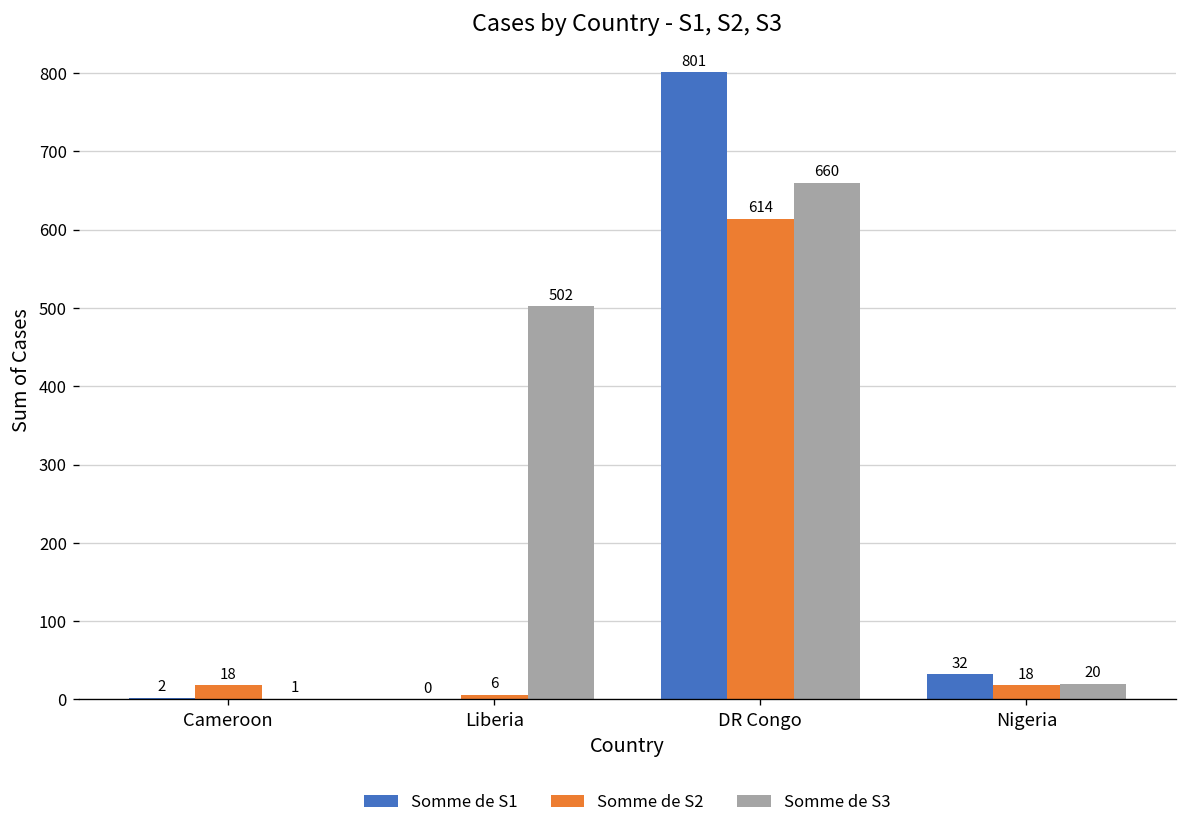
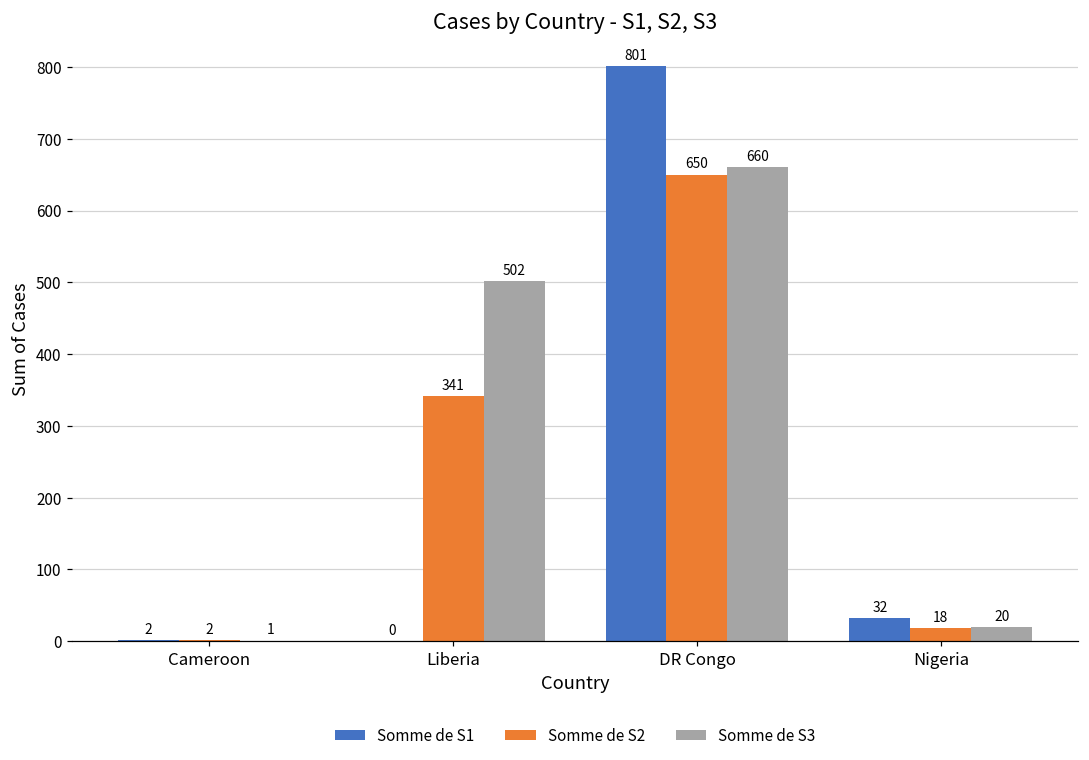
Somme de S2, Cameroon: 18 -> 2
Somme de S2, Liberia: 6 -> 341
Somme de S2, DR Congo: 614 -> 650
